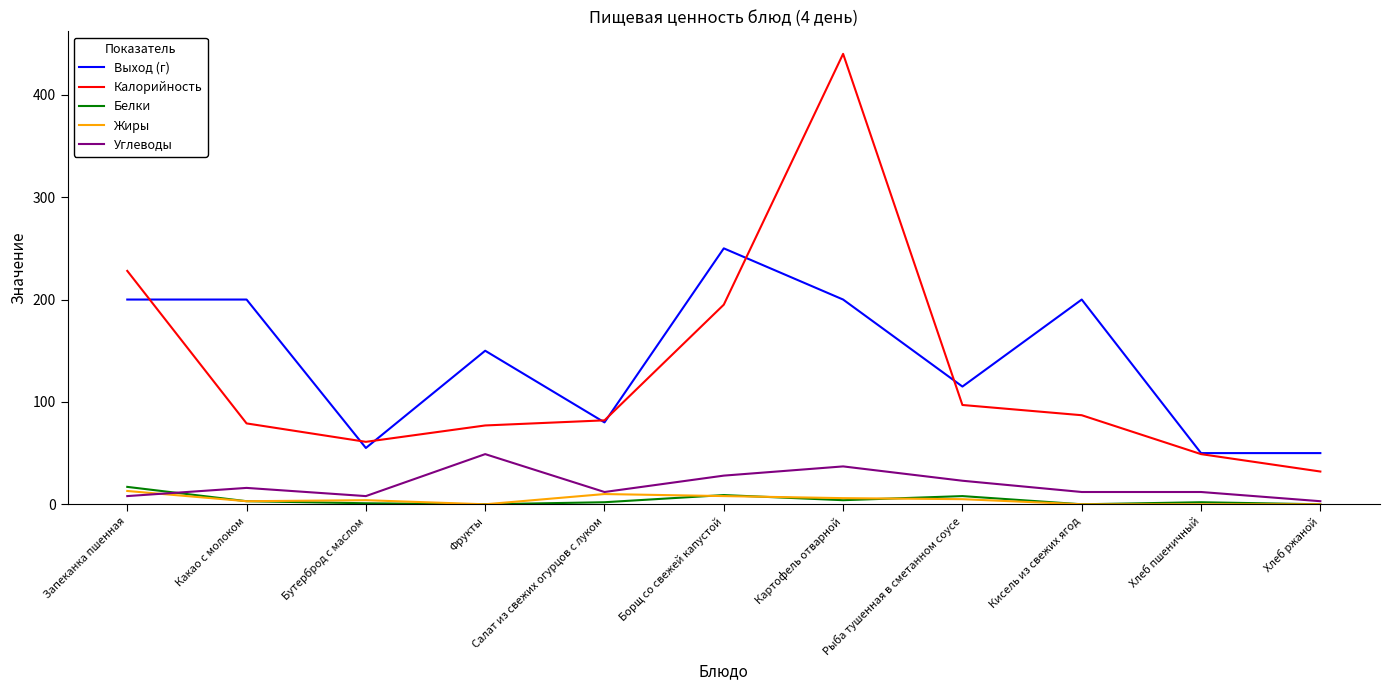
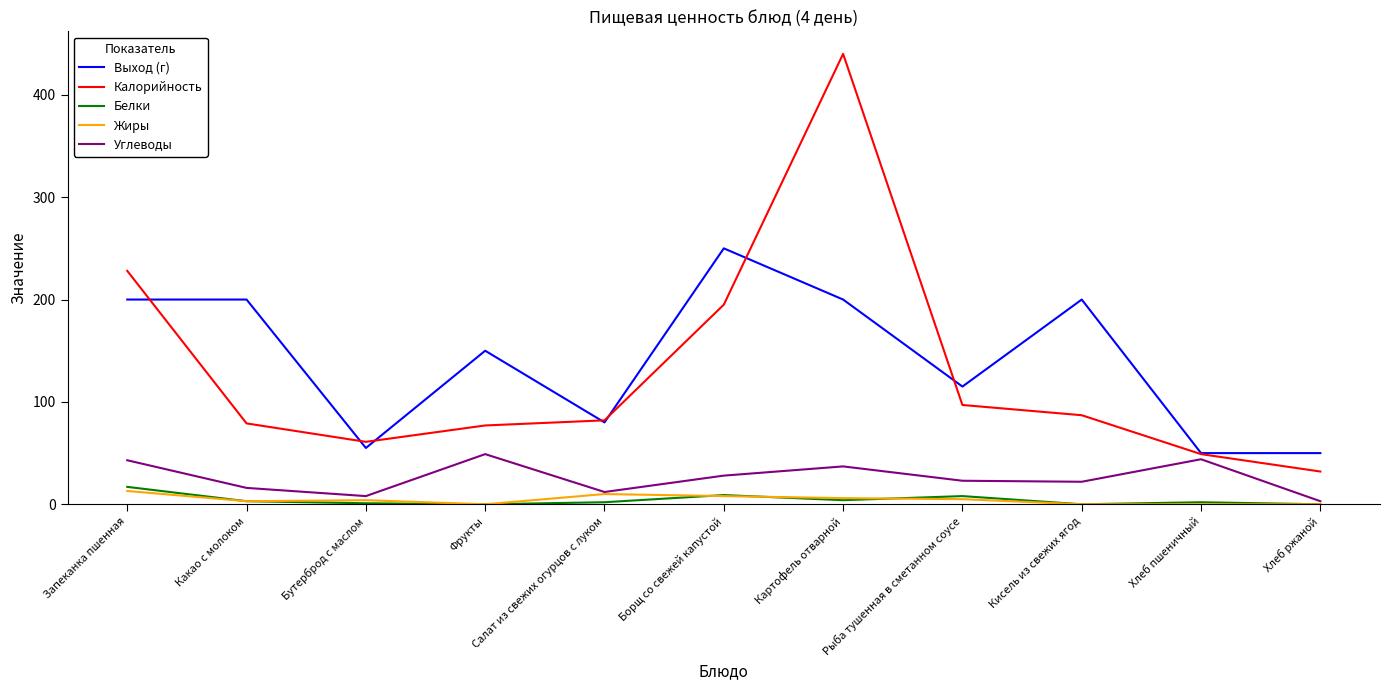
Углеводы, Запеканка пшенная: 8 -> 43
Углеводы, Кисель из свежих ягод: 12 -> 22
Углеводы, Хлеб пшеничный: 12 -> 44
